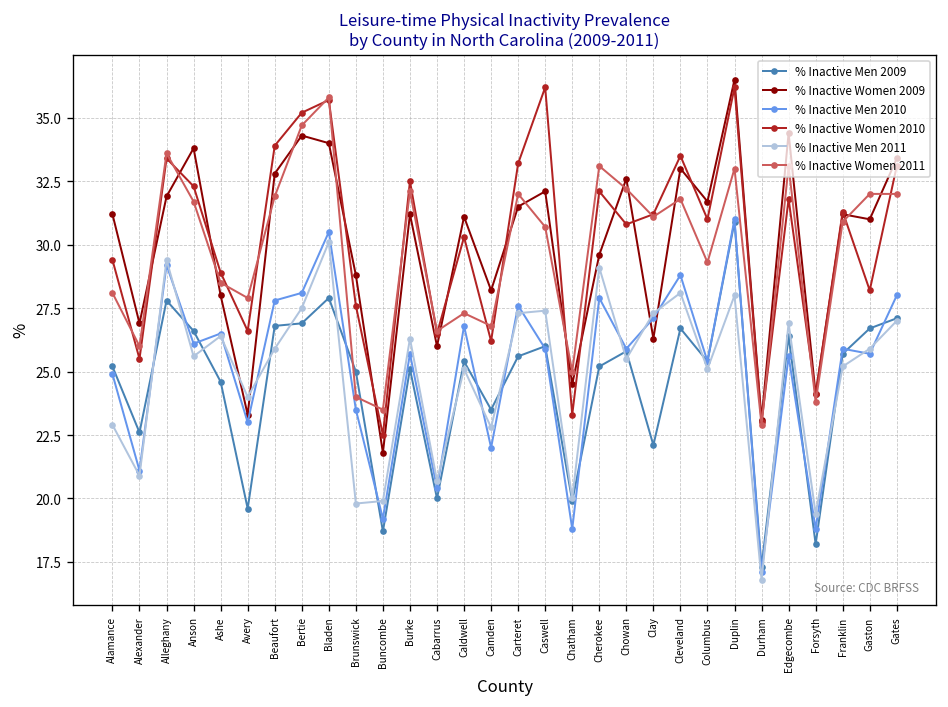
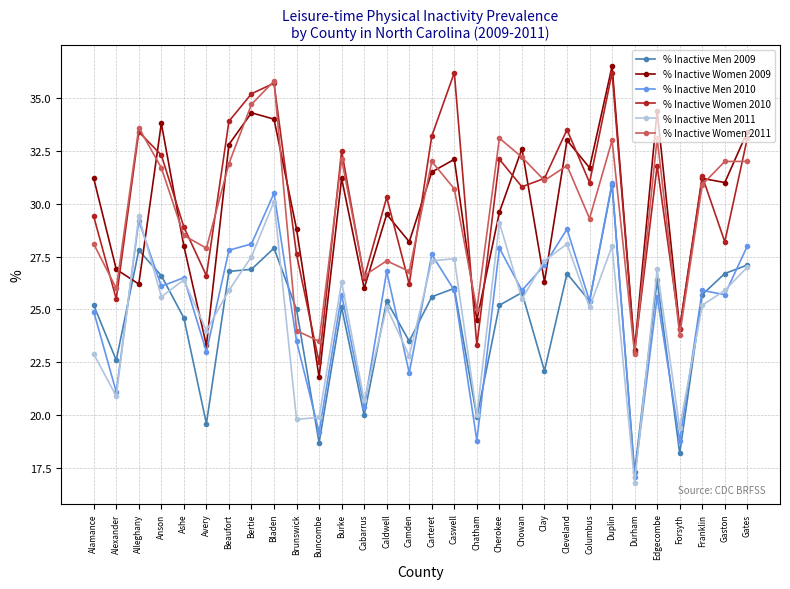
% Inactive Women 2009, Alleghany: 31.9 -> 26.2
% Inactive Women 2009, Caldwell: 31.1 -> 29.5
